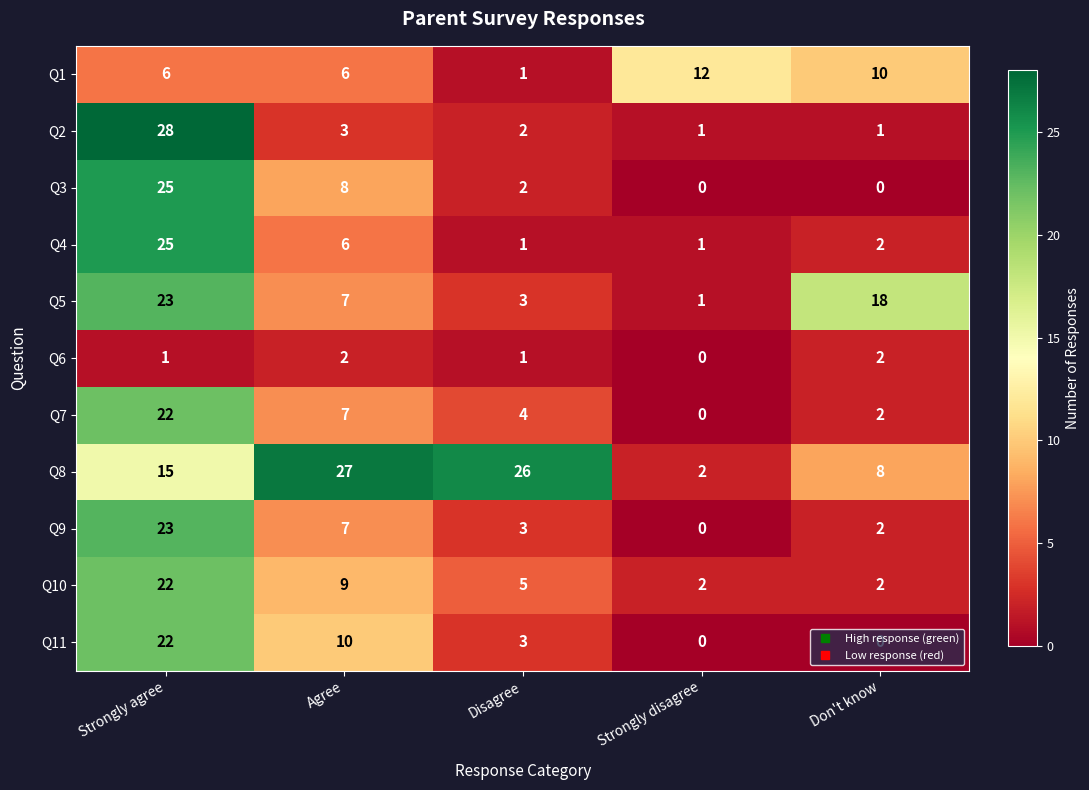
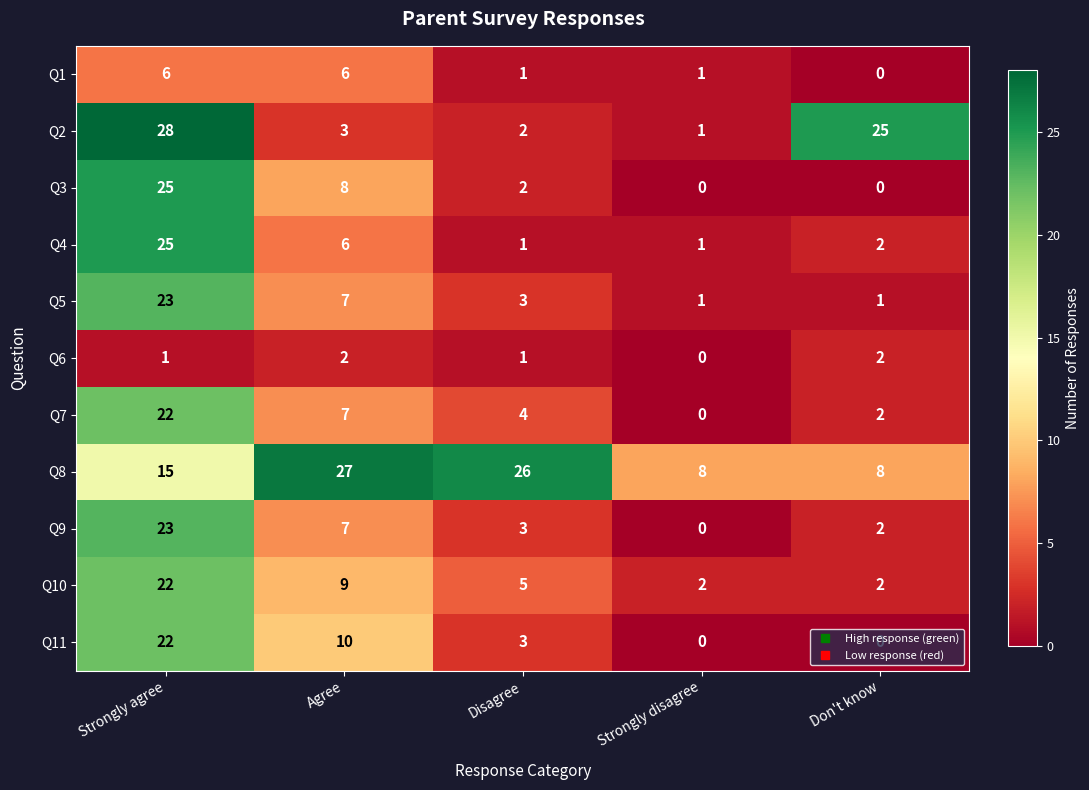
Q1, Strongly disagree: 12 -> 1
Q1, Don't know: 10 -> 0
Q2, Don't know: 1 -> 25
Q5, Don't know: 18 -> 1
Q8, Strongly disagree: 2 -> 8
